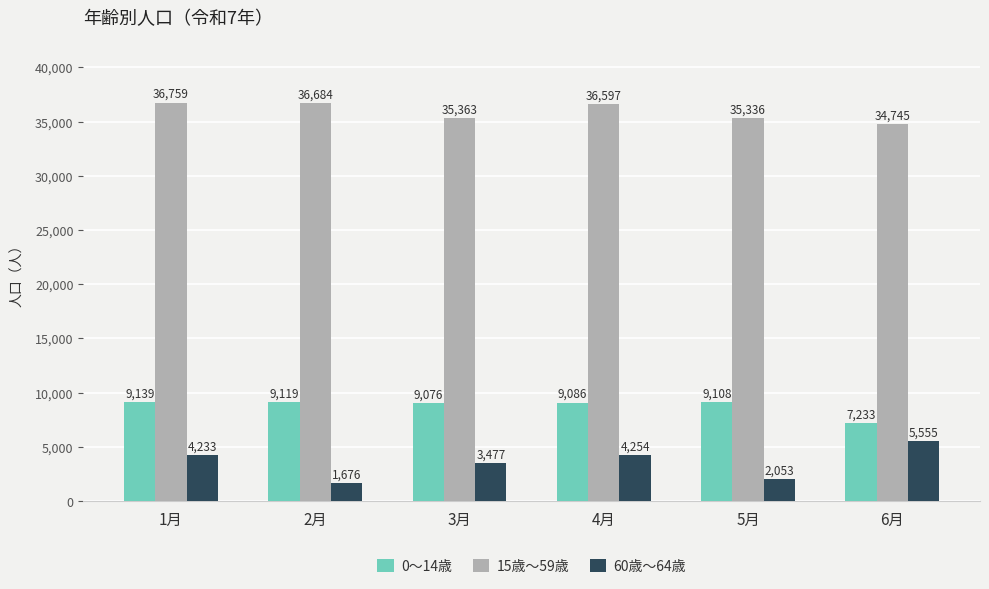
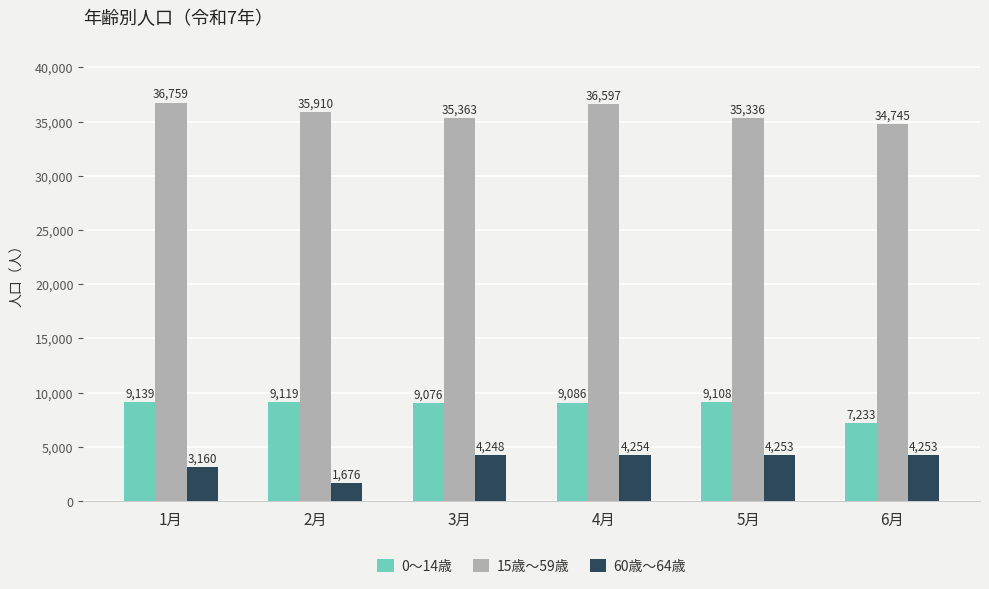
60歳～64歳, 1月: 4,233 -> 3,160
15歳～59歳, 2月: 36,684 -> 35,910
60歳～64歳, 3月: 3,477 -> 4,248
60歳～64歳, 5月: 2,053 -> 4,253
60歳～64歳, 6月: 5,555 -> 4,253
